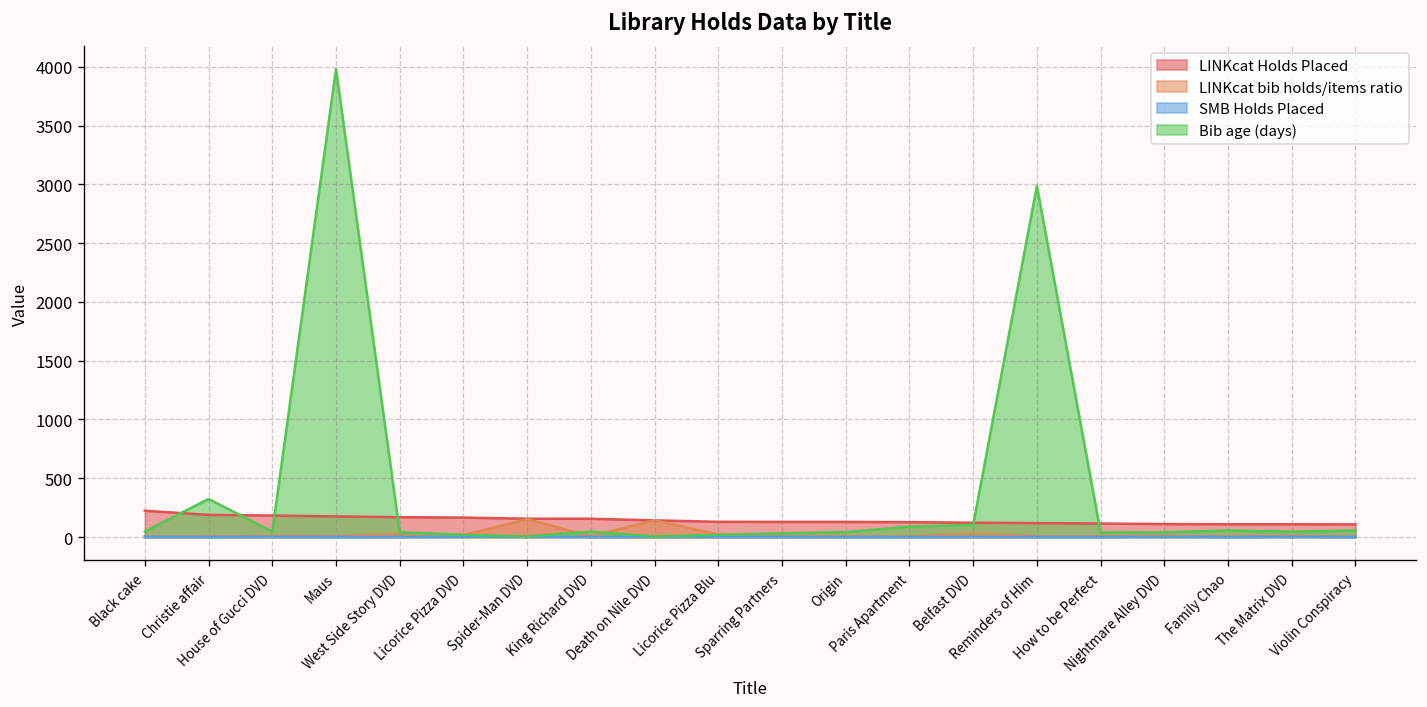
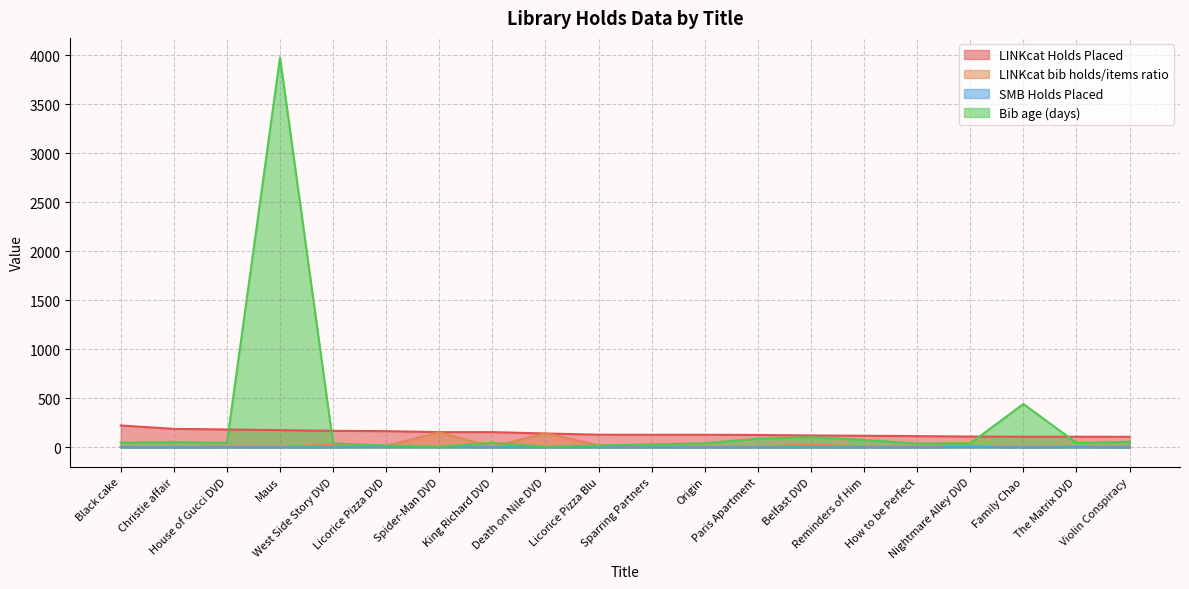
Bib age (days), Christie affair: 300 -> 100
Bib age (days), Reminders of Him: 3000 -> 100
Bib age (days), Family Chao: 100 -> 400
